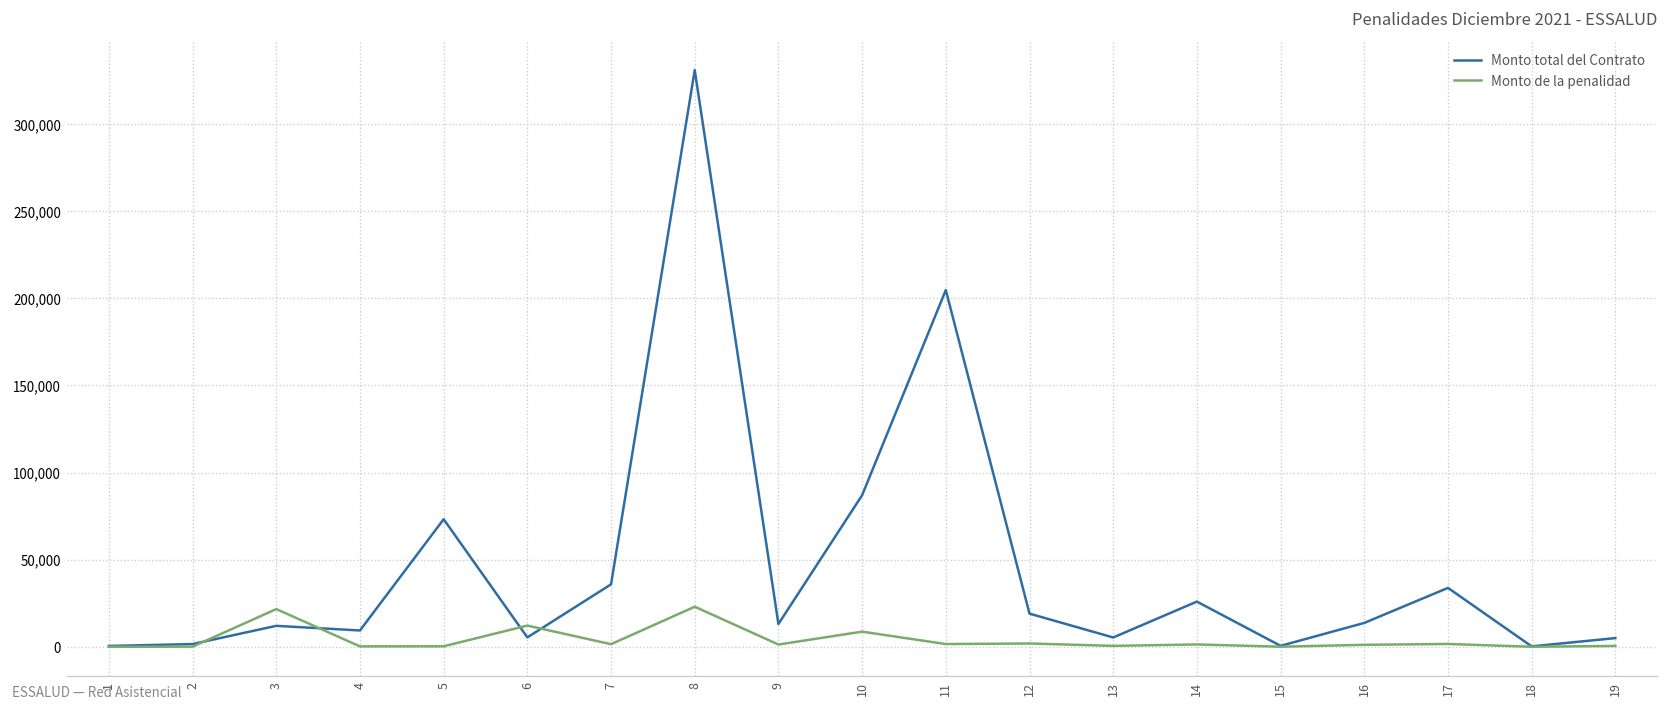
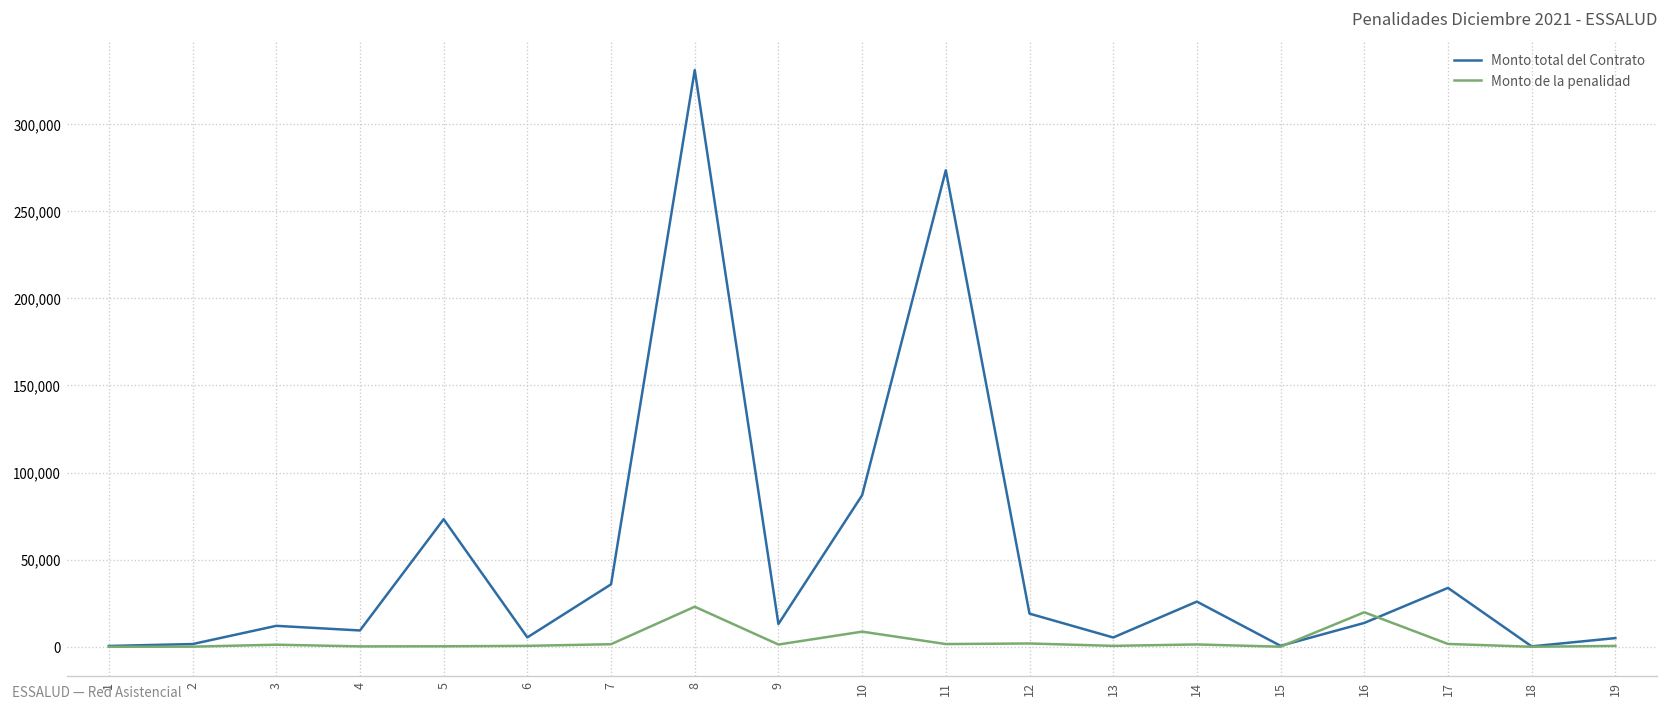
Monto de la penalidad, 3: 22,000 -> 1,000
Monto de la penalidad, 6: 12,000 -> 1,000
Monto total del Contrato, 11: 205,000 -> 274,000
Monto de la penalidad, 16: 1,000 -> 20,000
